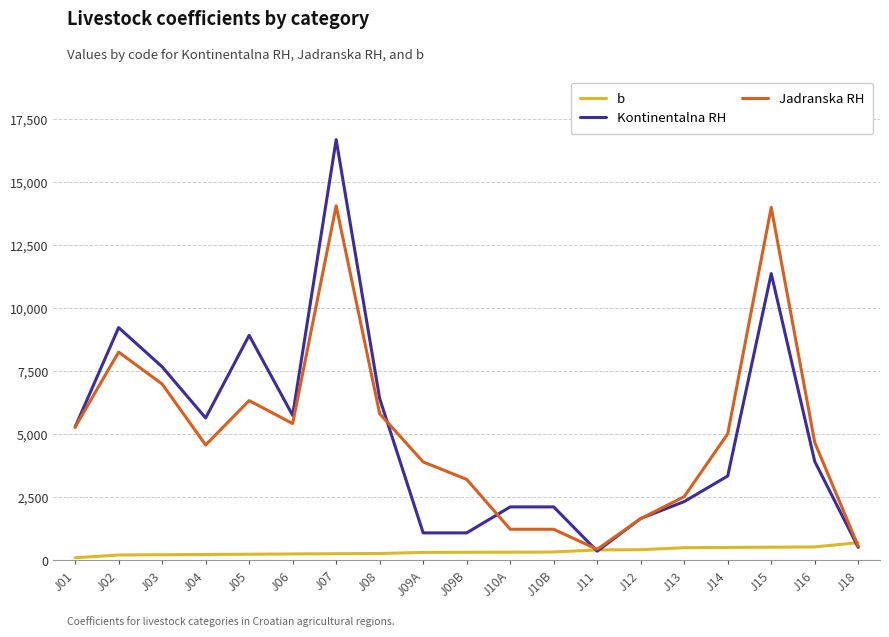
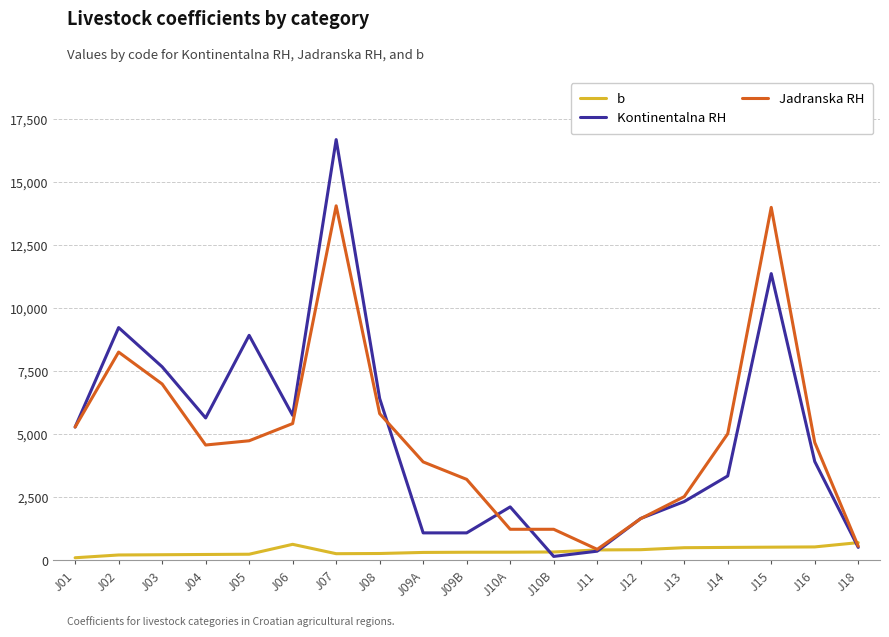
Jadranska RH, J05: 6,300 -> 4,700
b, J06: 300 -> 600
Kontinentalna RH, J10B: 2,100 -> 200
